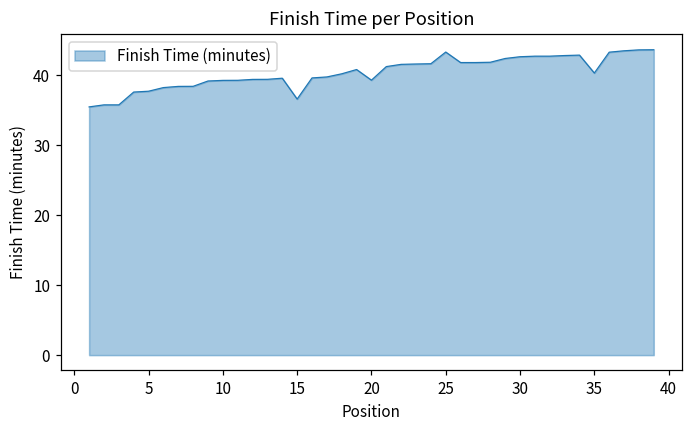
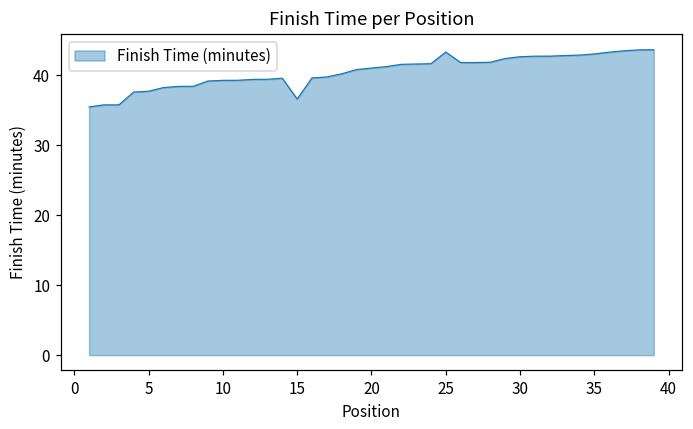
20: 39 -> 41
35: 40 -> 43
